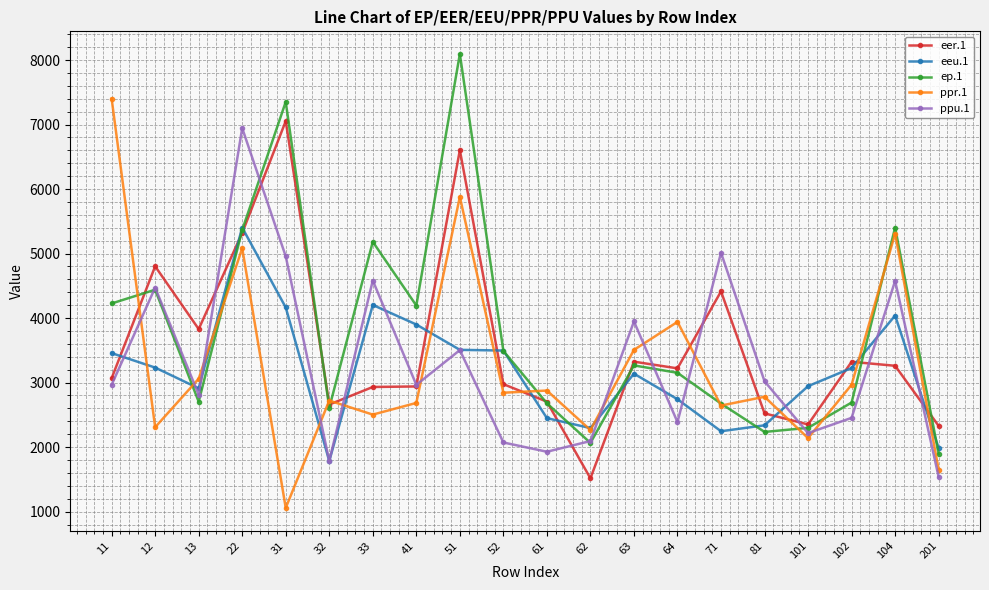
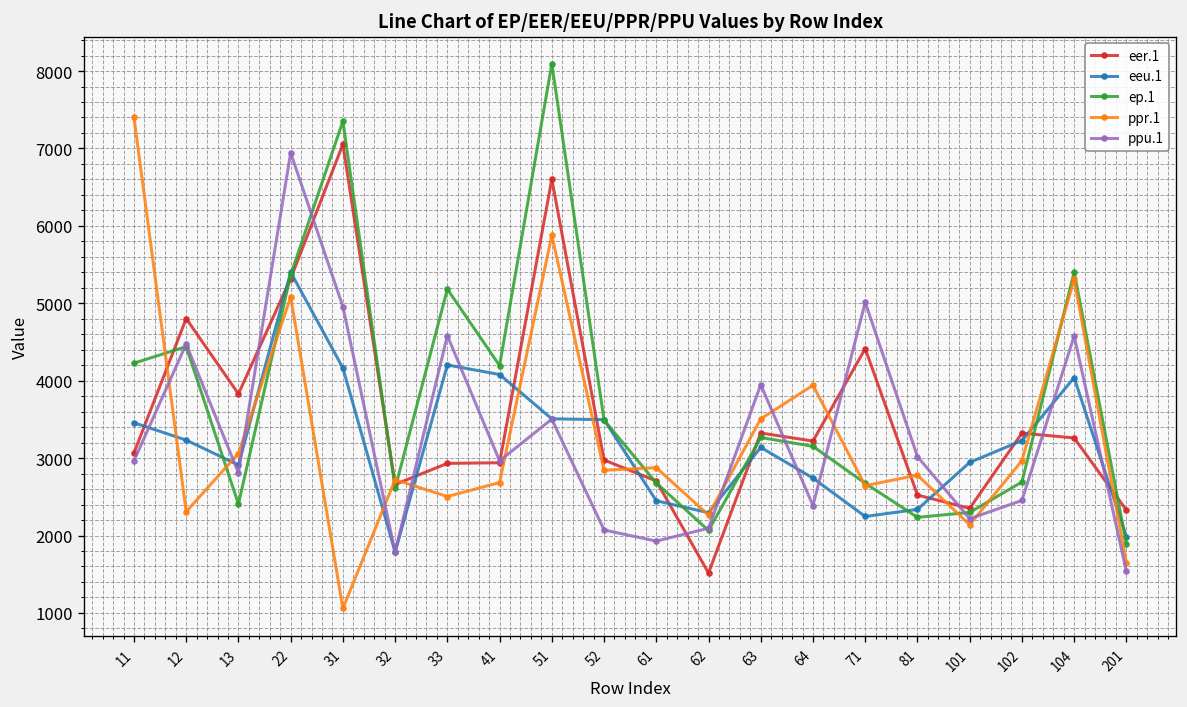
ep.1, 13: 2700 -> 2400
eeu.1, 41: 3900 -> 4100
